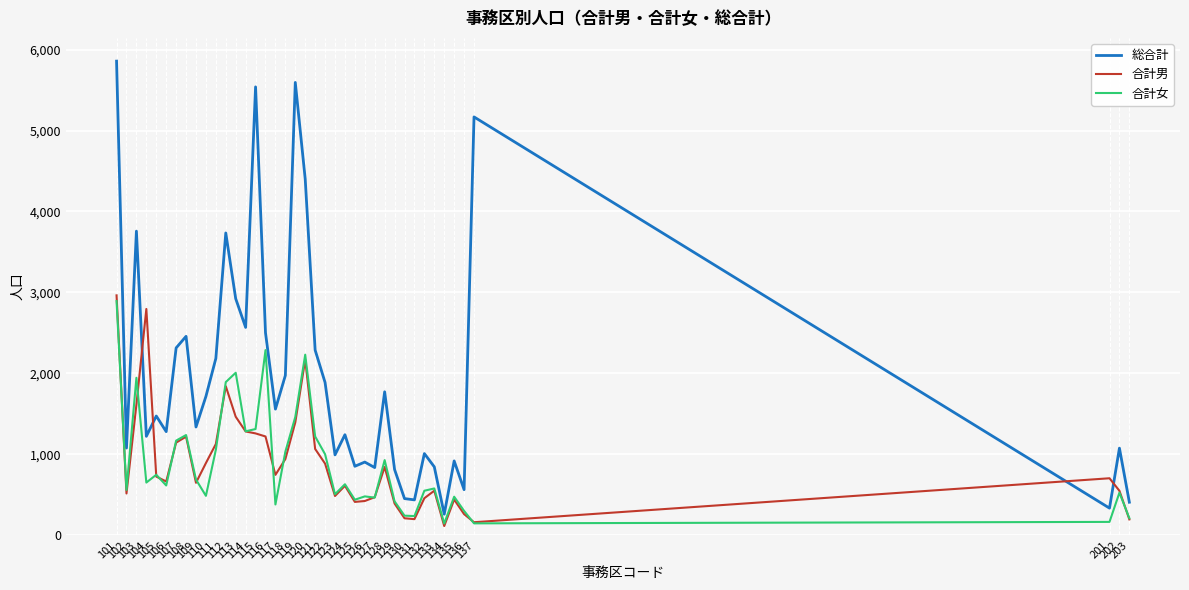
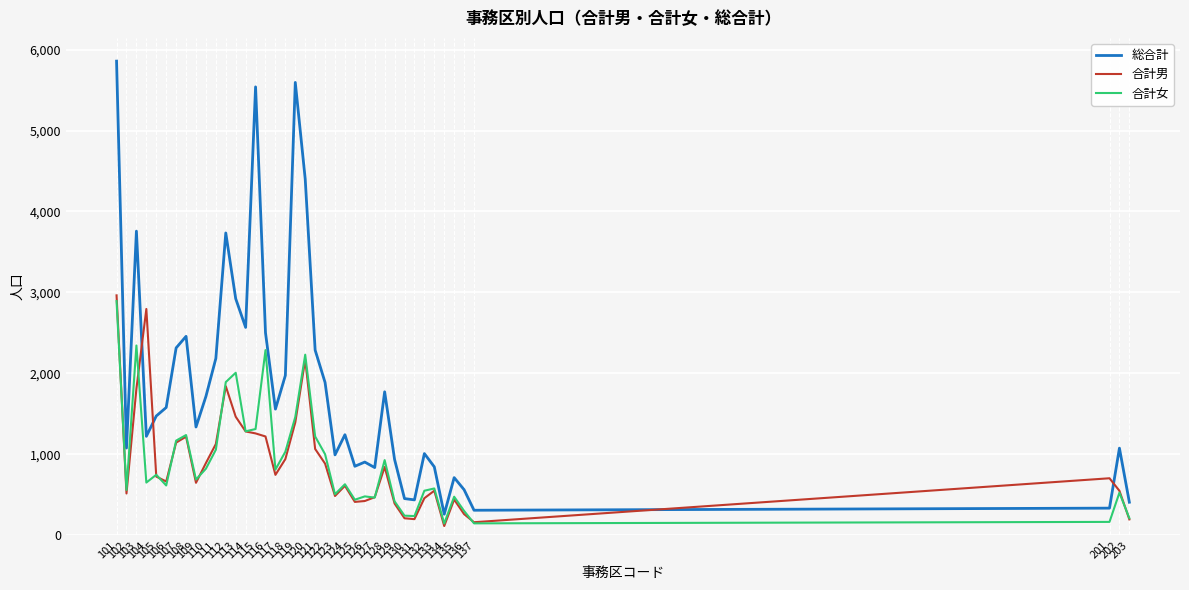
合計男, 103: 1,600 -> 1,800
合計女, 103: 1,900 -> 2,300
総合計, 106: 1,300 -> 1,600
合計女, 110: 500 -> 800
合計女, 117: 400 -> 800
総合計, 129: 800 -> 900
総合計, 135: 900 -> 700
総合計, 137: 5,200 -> 300
